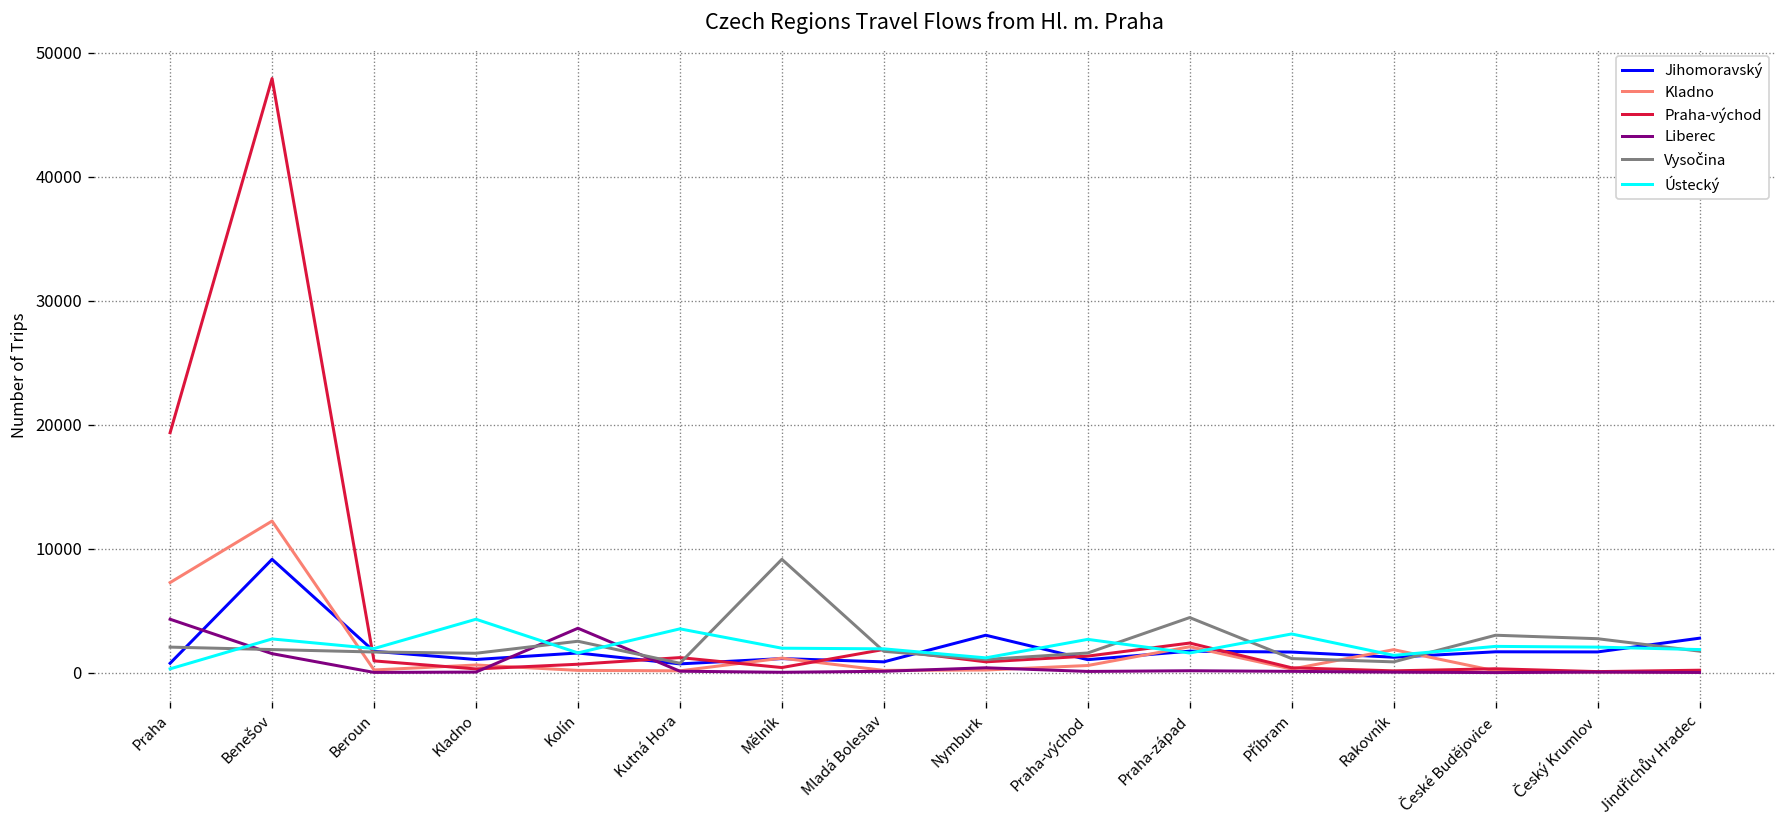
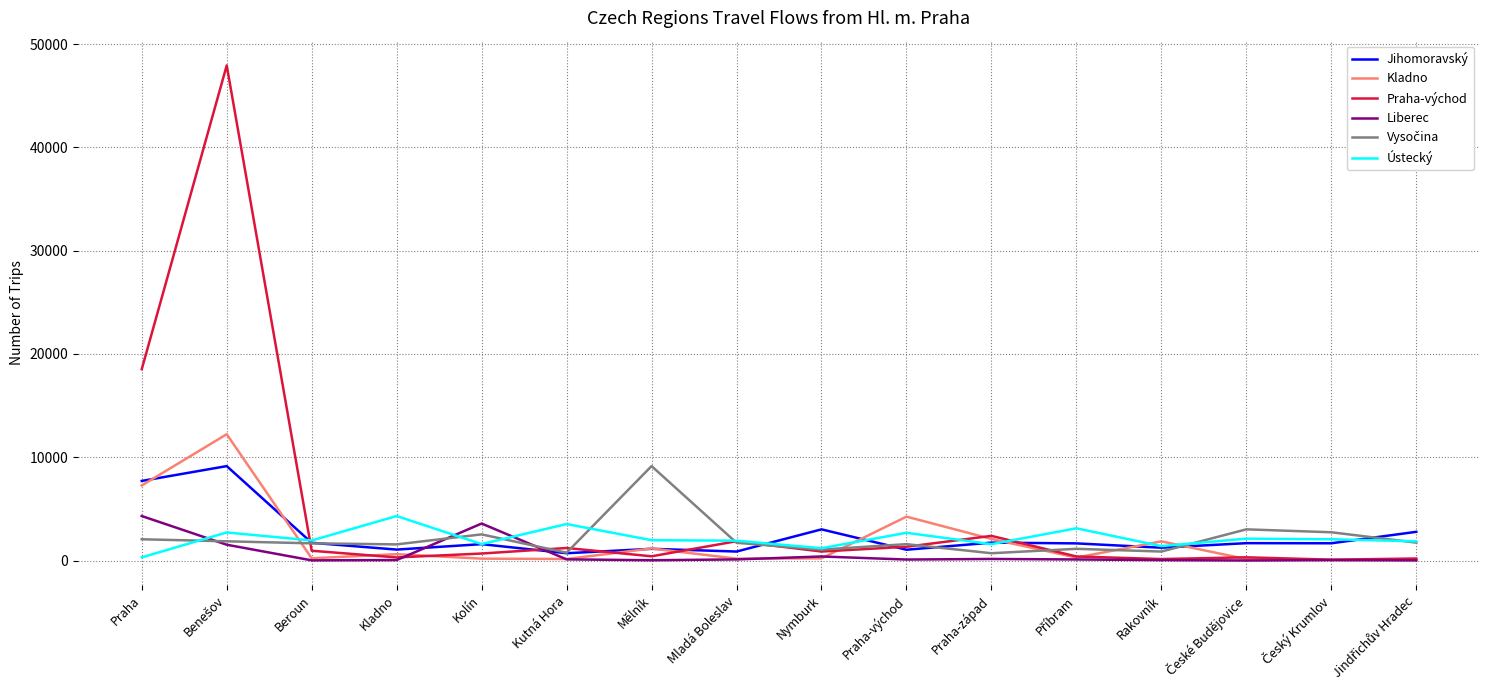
Jihomoravský, Praha: 800 -> 7700
Praha-východ, Praha: 19400 -> 18500
Kladno, Praha-východ: 600 -> 4300
Vysočina, Praha-západ: 4400 -> 700
